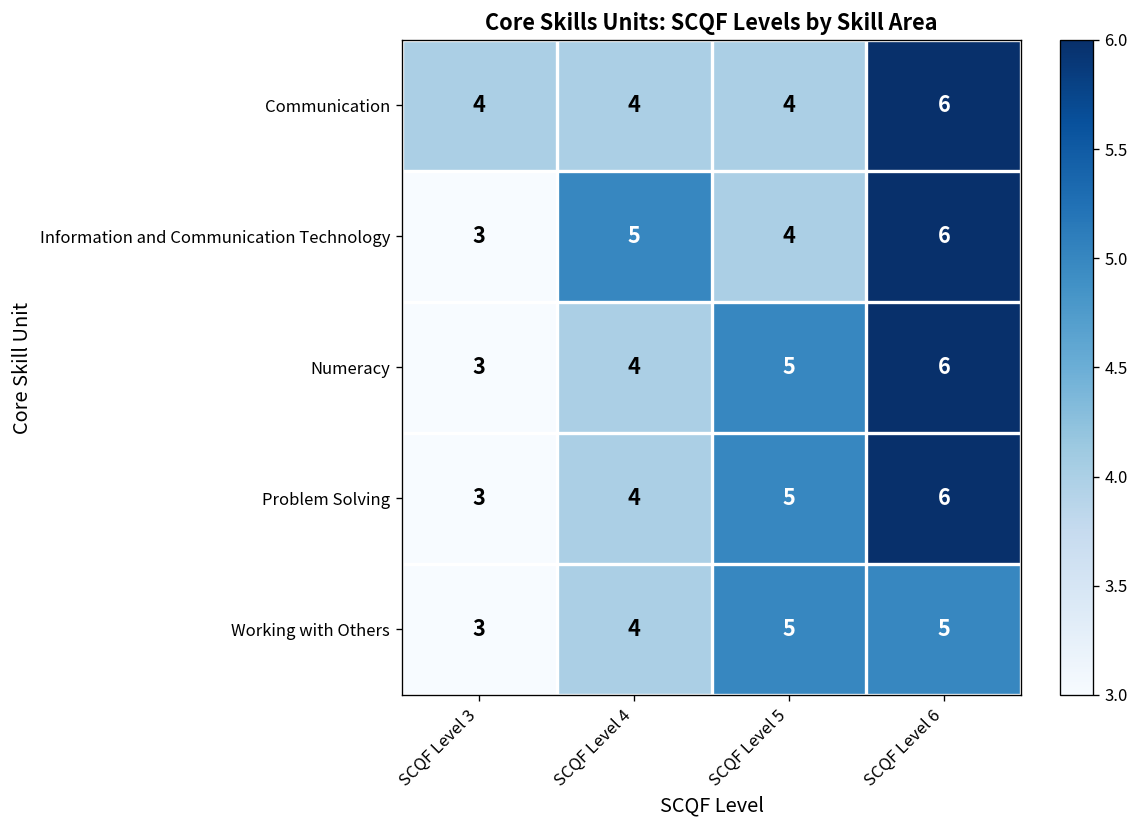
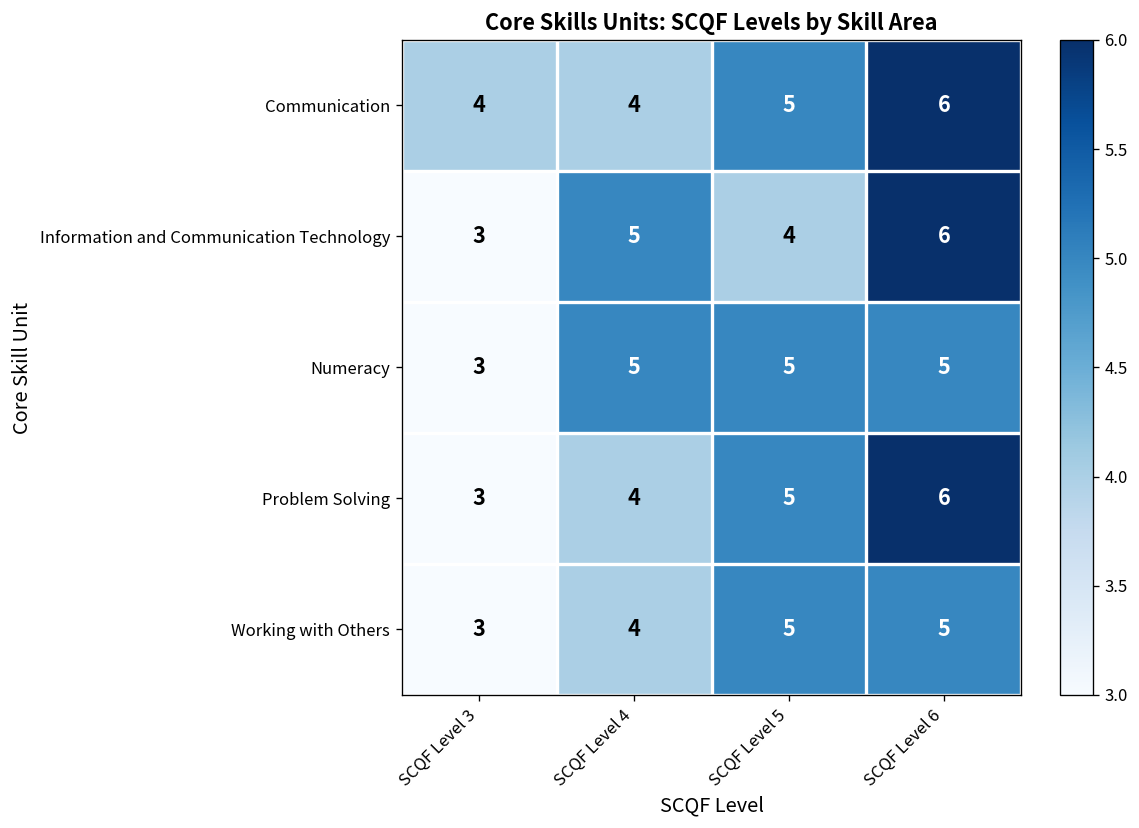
Communication, SCQF Level 5: 4 -> 5
Numeracy, SCQF Level 4: 4 -> 5
Numeracy, SCQF Level 6: 6 -> 5
